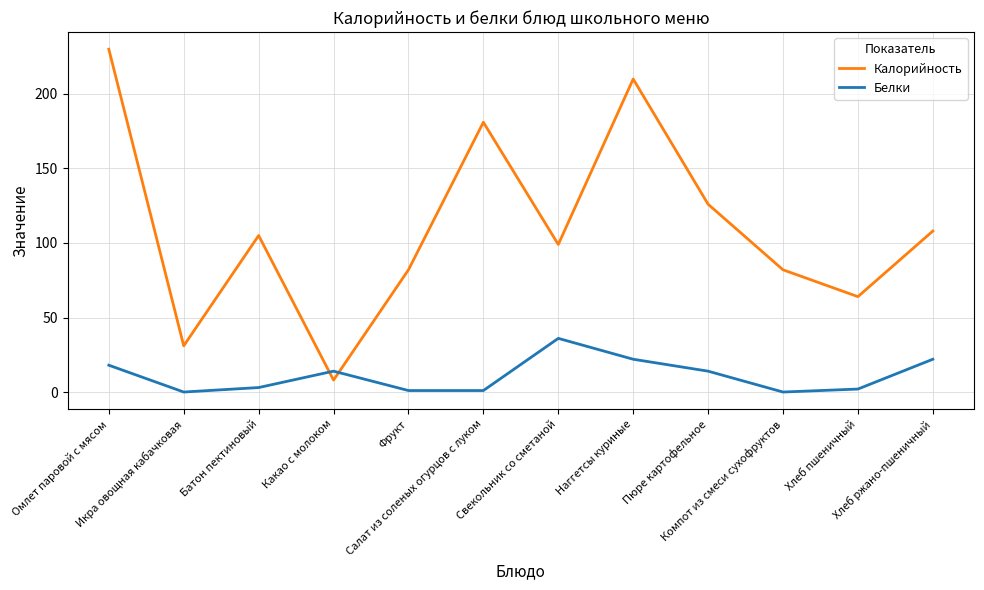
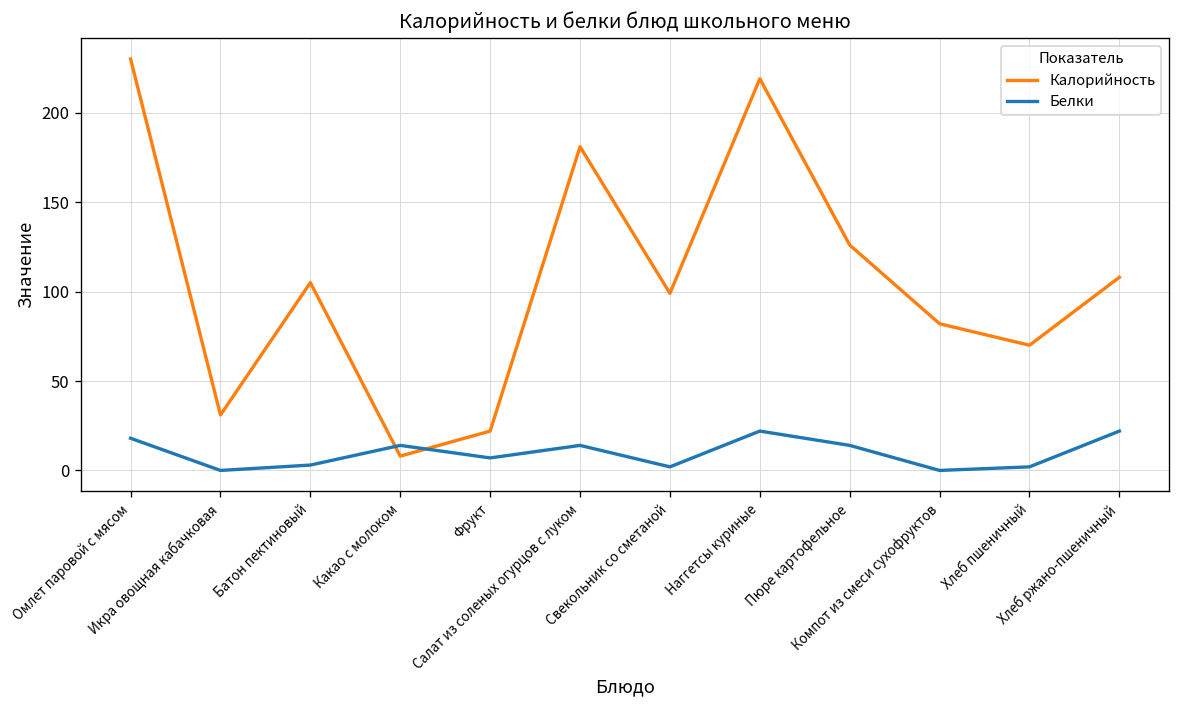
Калорийность, Фрукт: 82 -> 22
Белки, Фрукт: 1 -> 7
Белки, Салат из соленых огурцов с луком: 1 -> 14
Белки, Свекольник со сметаной: 36 -> 2
Калорийность, Наггетсы куриные: 210 -> 219
Калорийность, Хлеб пшеничный: 64 -> 70
